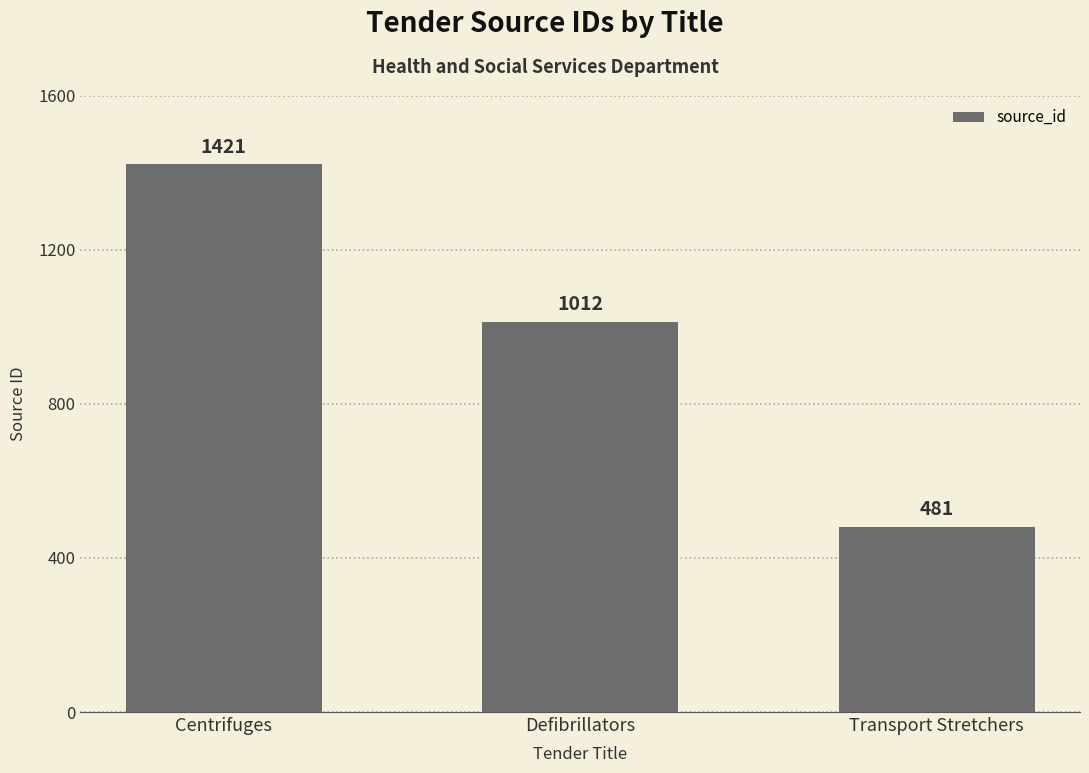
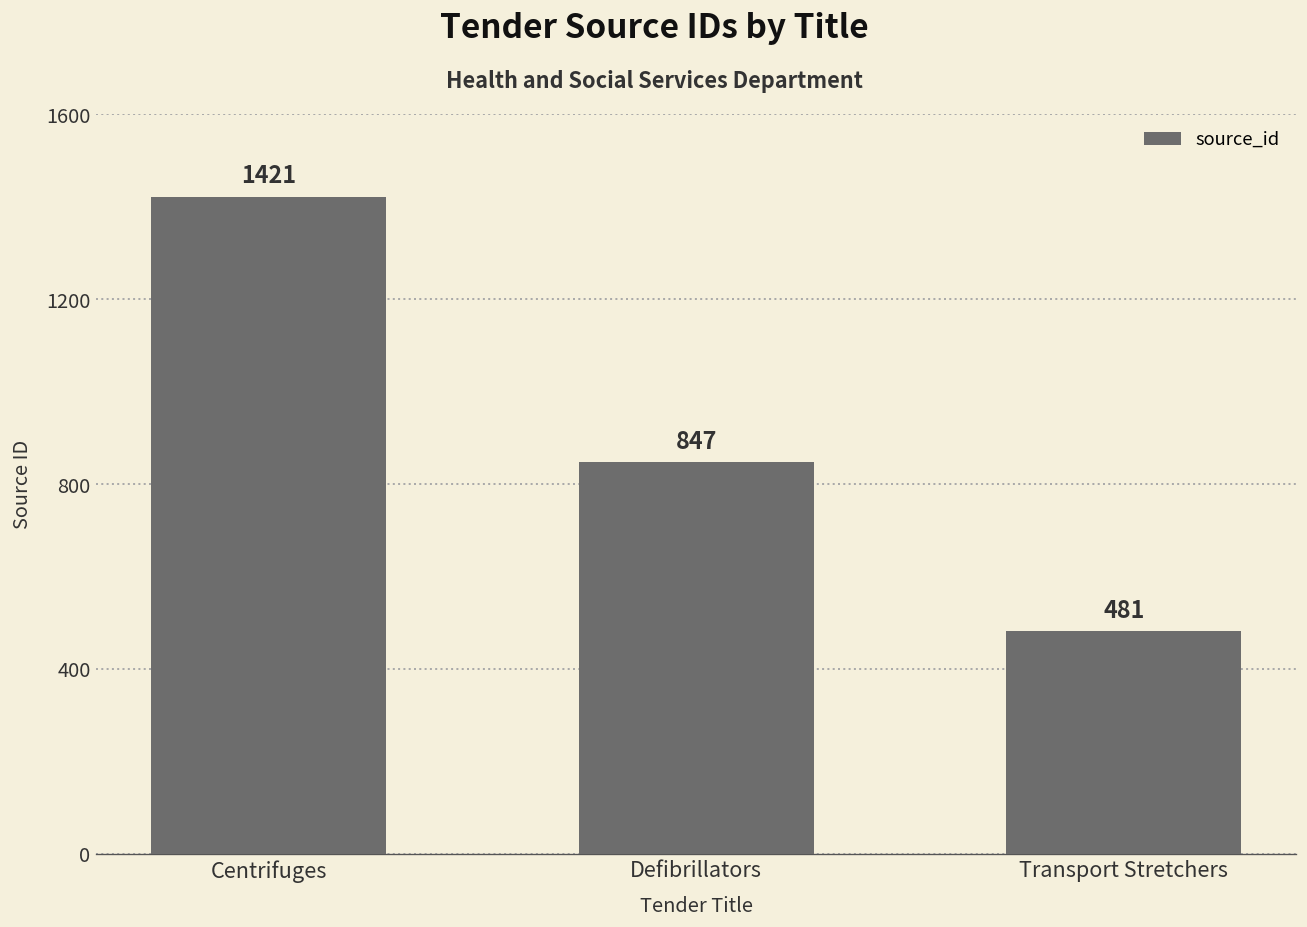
Defibrillators: 1012 -> 847
